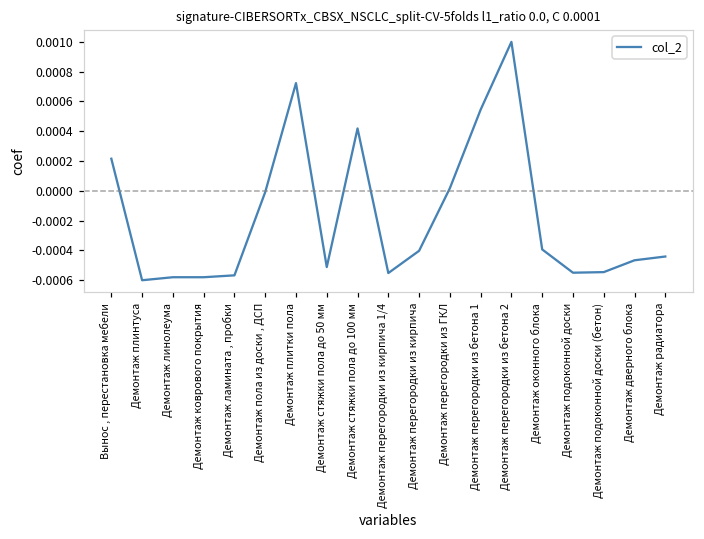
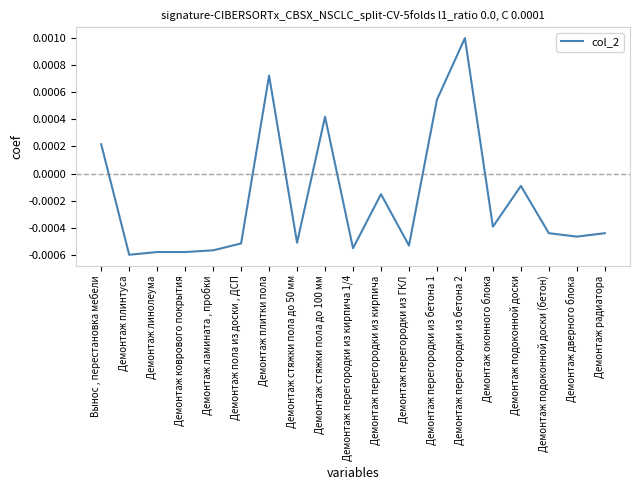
Демонтаж пола из доски , ДСП: -0.00001 -> -0.00052
Демонтаж перегородки из кирпича: -0.00040 -> -0.00015
Демонтаж перегородки из ГКЛ: 0.00002 -> -0.00053
Демонтаж подоконной доски: -0.00055 -> -0.00009
Демонтаж подоконной доски (бетон): -0.00055 -> -0.00044
